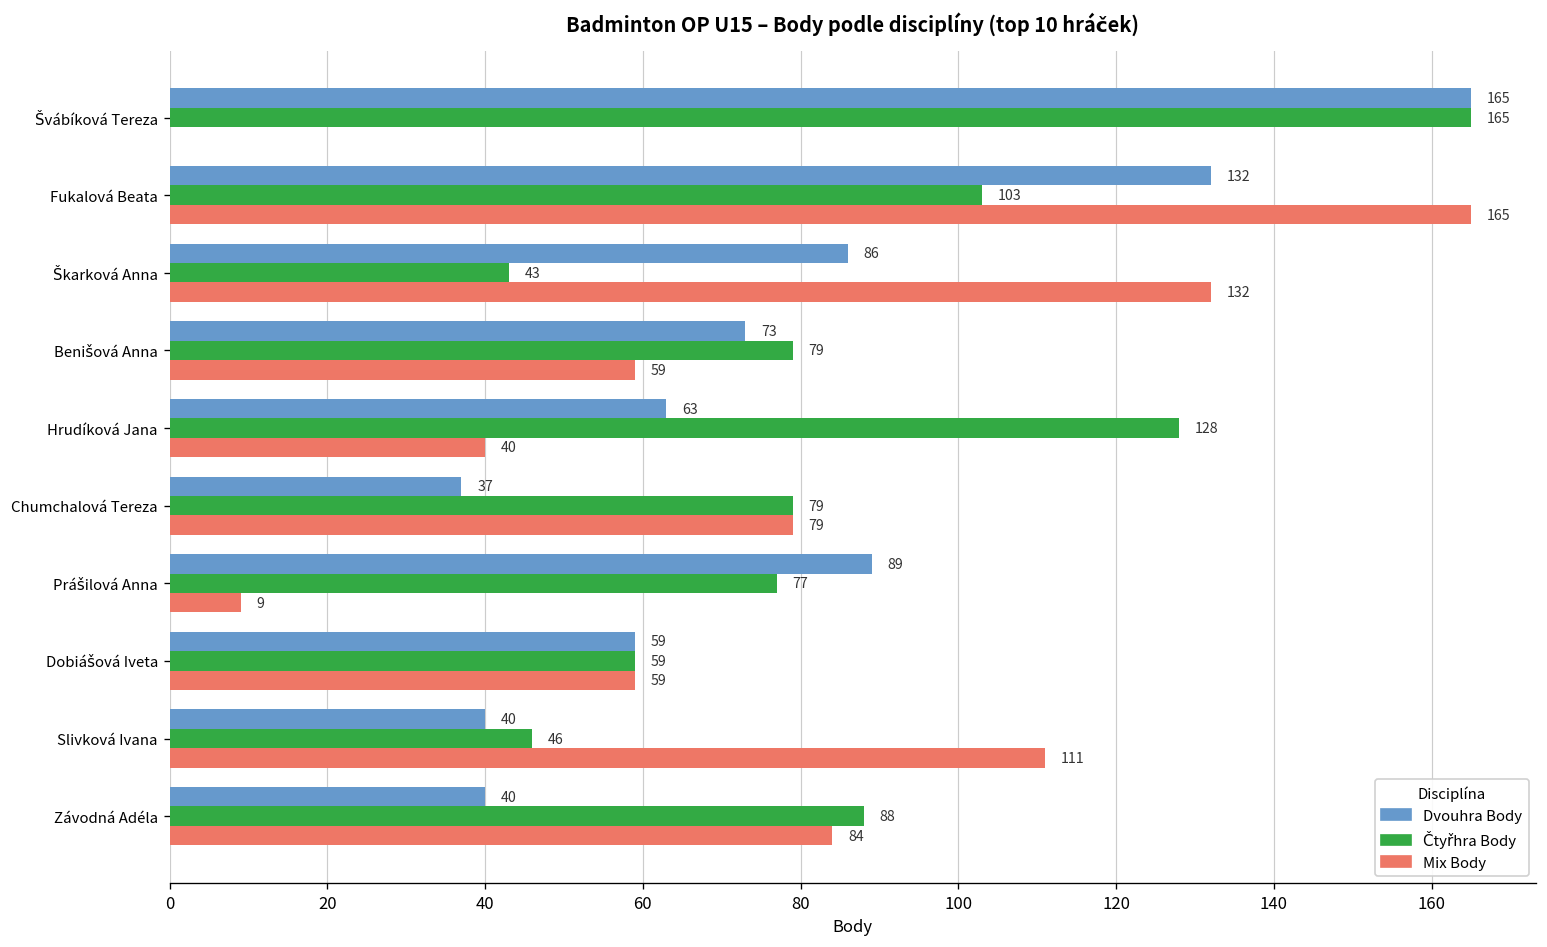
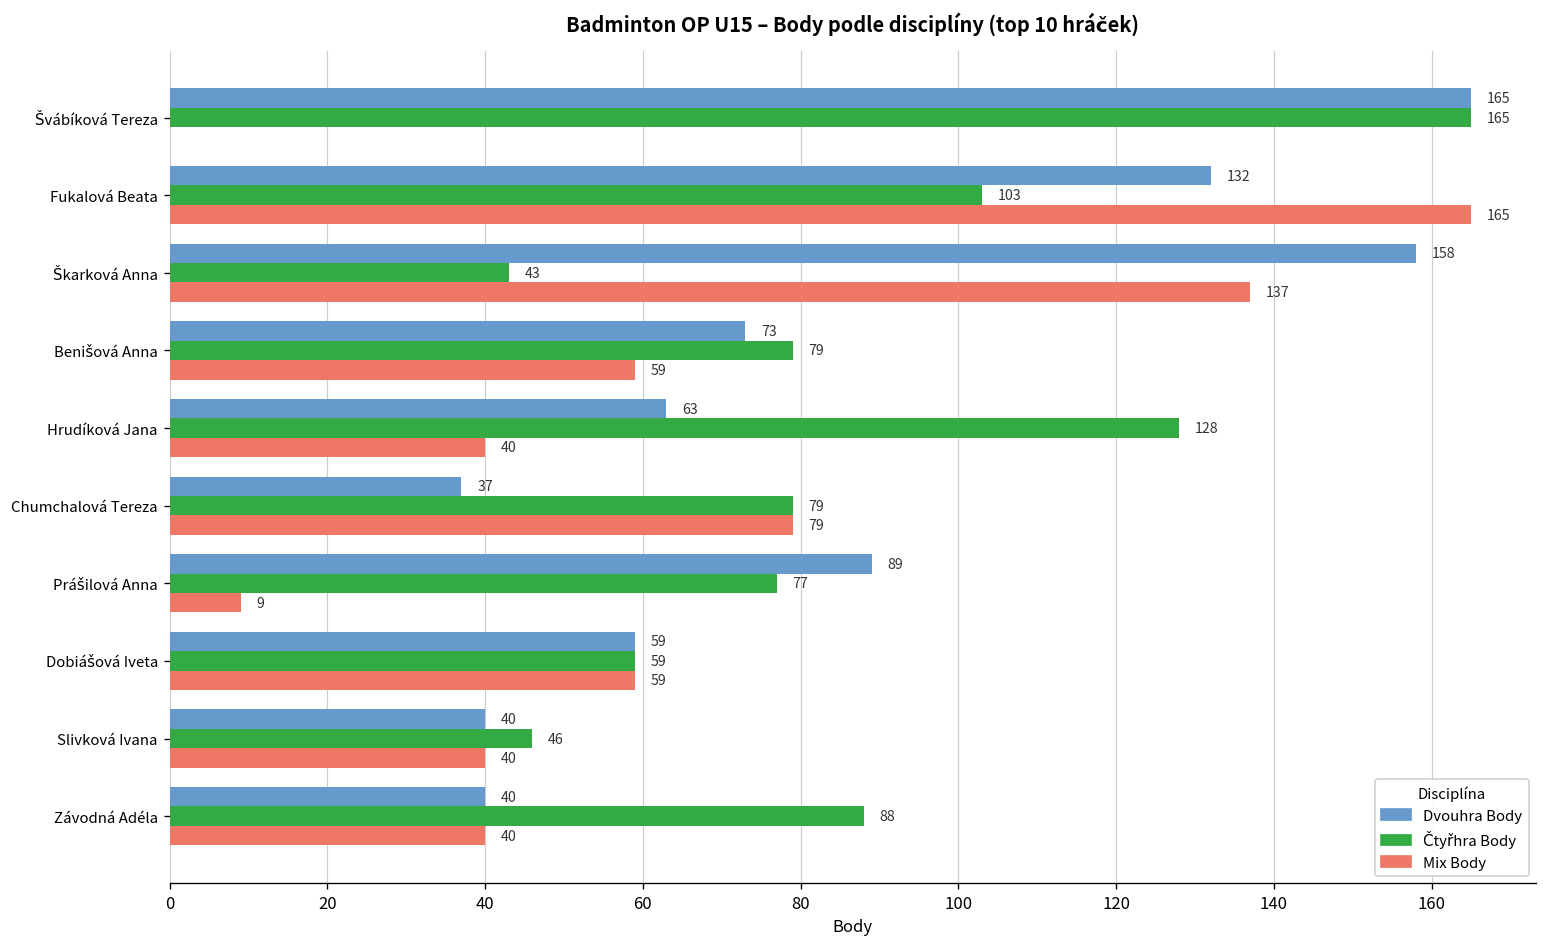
Dvouhra Body, Škarková Anna: 86 -> 158
Mix Body, Škarková Anna: 132 -> 137
Mix Body, Slivková Ivana: 111 -> 40
Mix Body, Závodná Adéla: 84 -> 40
